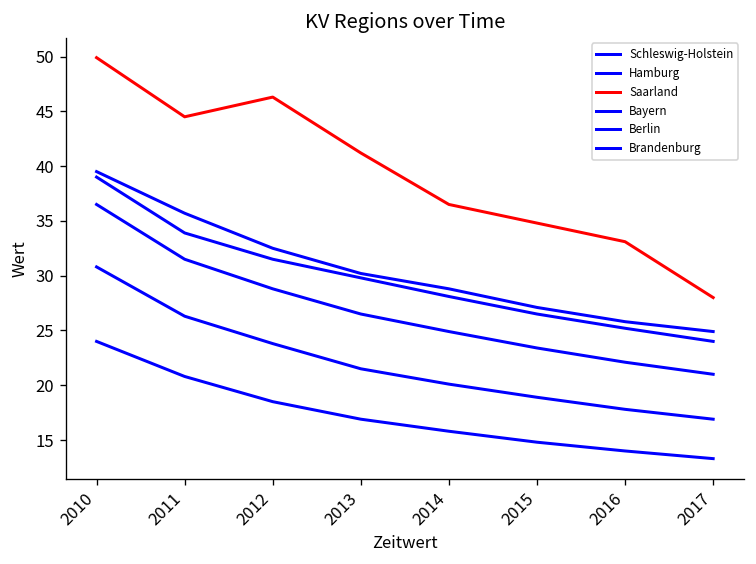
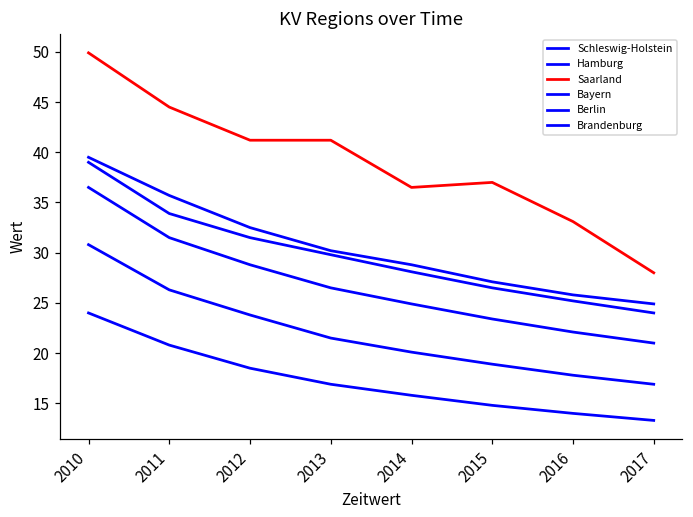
Saarland, 2012: 46 -> 41
Saarland, 2015: 35 -> 37
